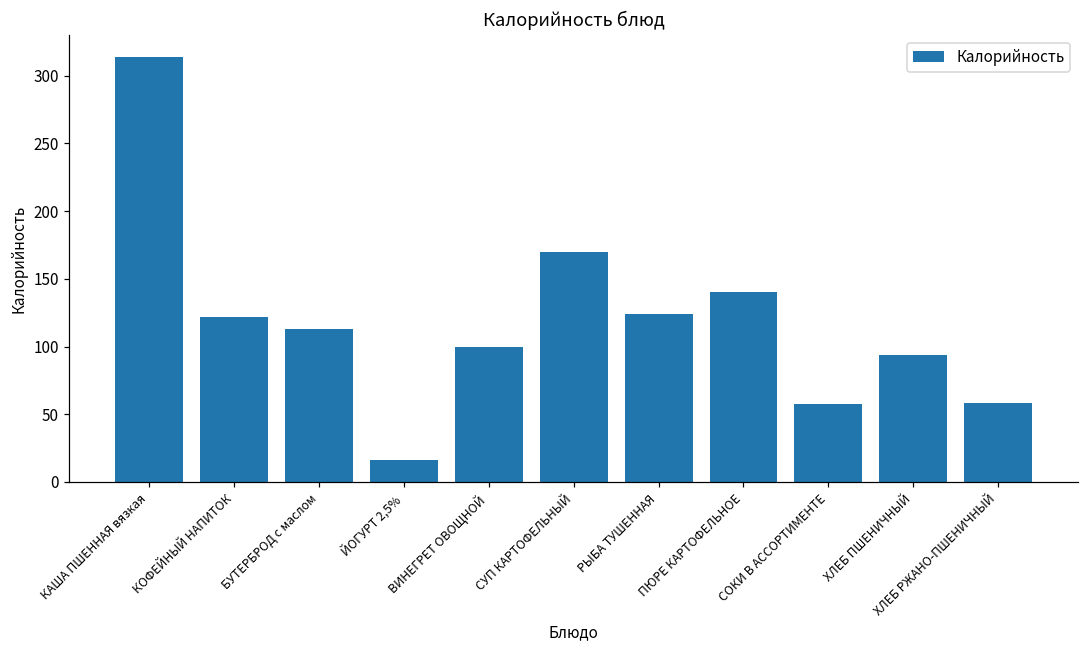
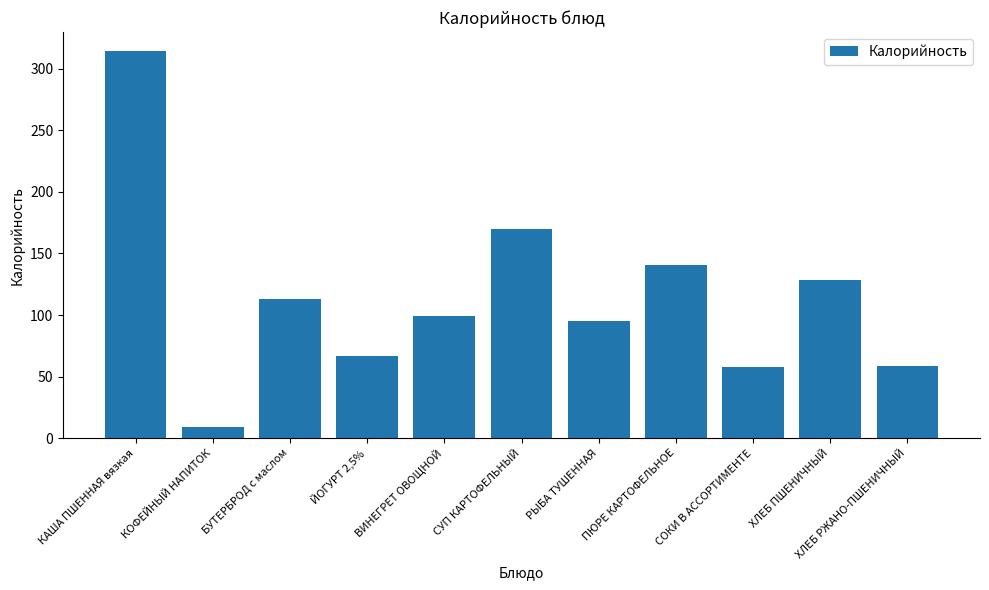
КОФЕЙНЫЙ НАПИТОК: 122 -> 9
ЙОГУРТ 2,5%: 16 -> 67
РЫБА ТУШЕННАЯ: 124 -> 96
ХЛЕБ ПШЕНИЧНЫЙ: 94 -> 128
